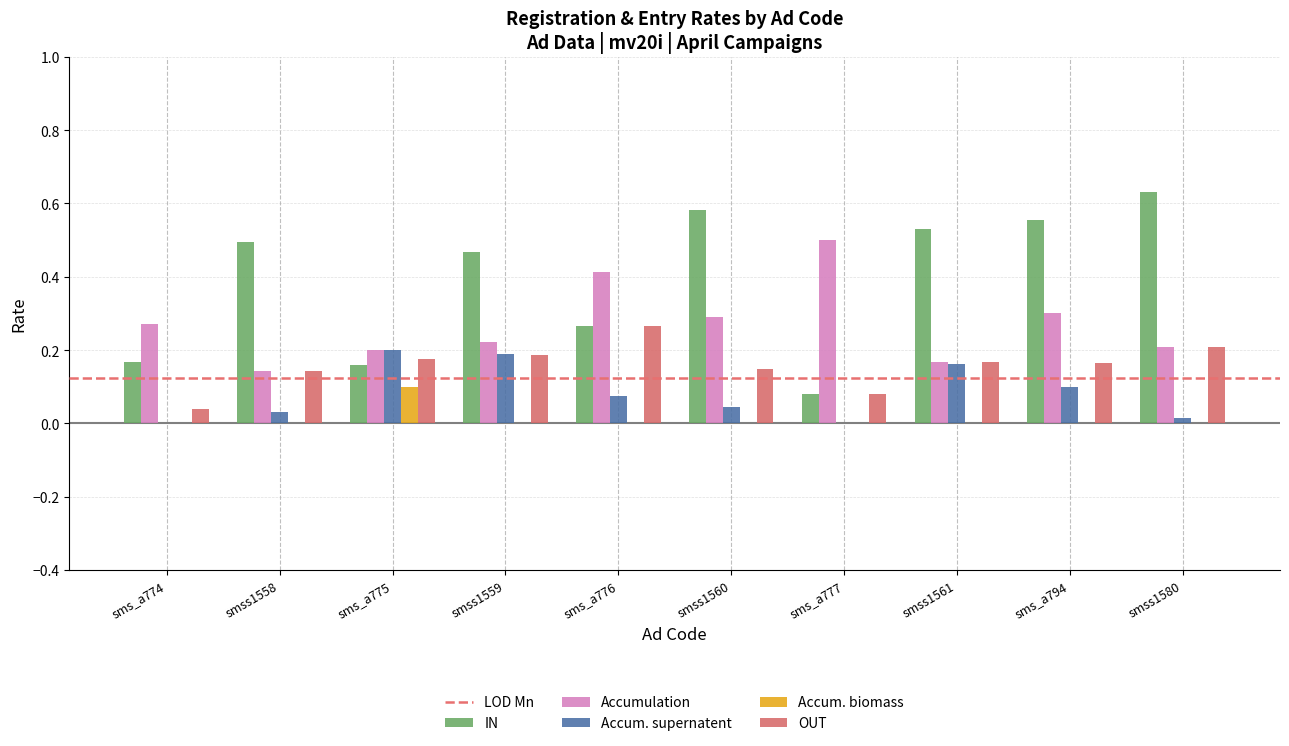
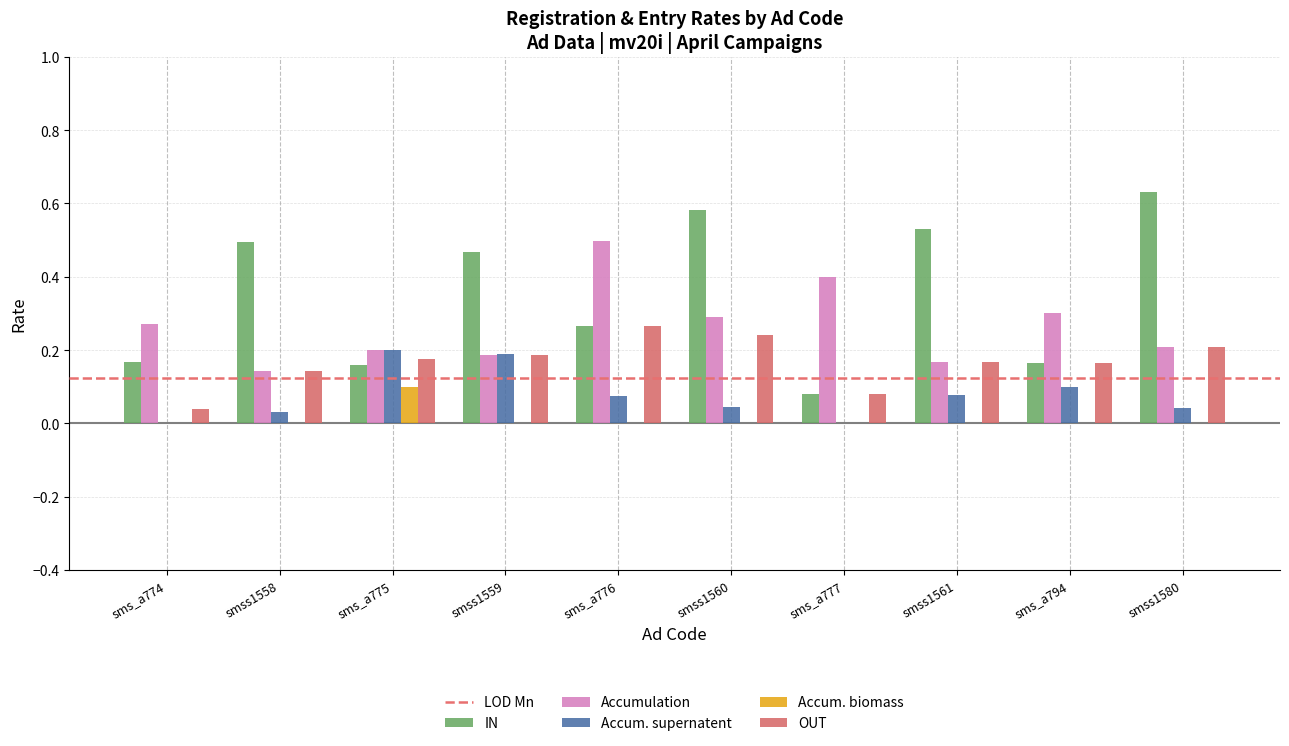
Accumulation, smss1559: 0.22 -> 0.19
Accumulation, sms_a776: 0.41 -> 0.50
OUT, smss1560: 0.15 -> 0.24
Accumulation, sms_a777: 0.5 -> 0.4
Accum. supernatent, smss1561: 0.16 -> 0.08
IN, sms_a794: 0.55 -> 0.16
Accum. supernatent, smss1580: 0.02 -> 0.04
